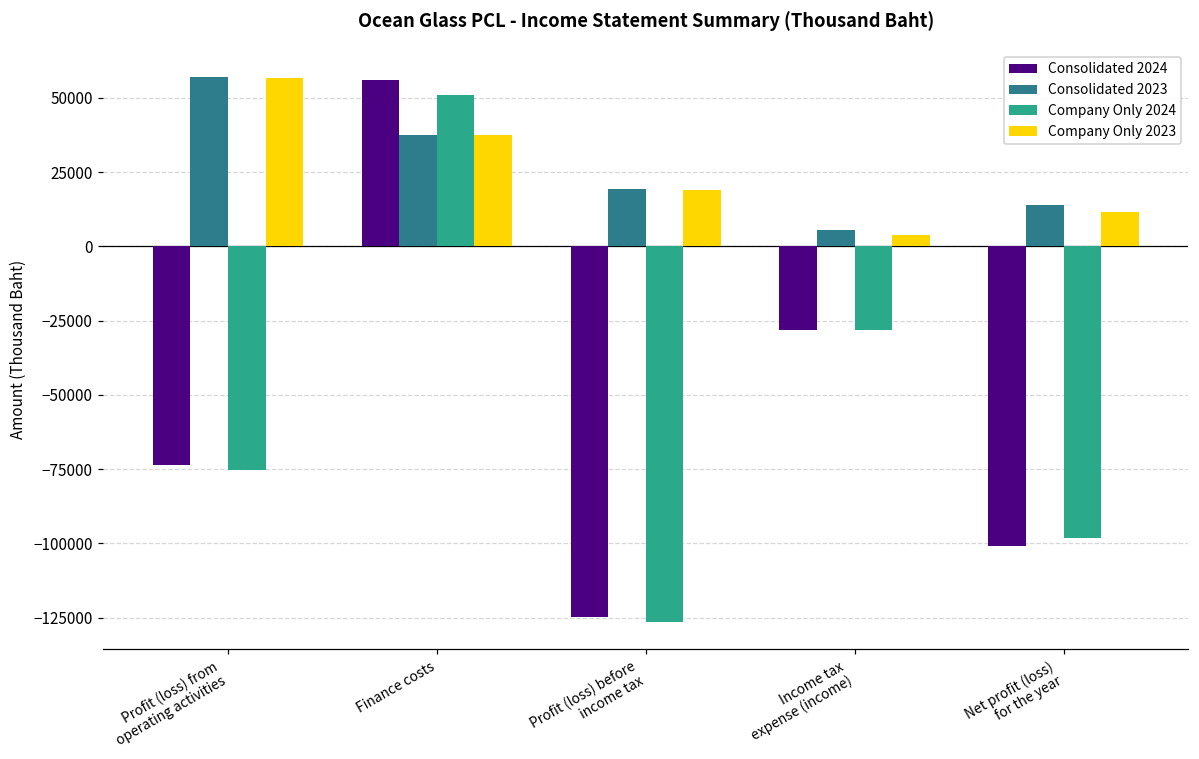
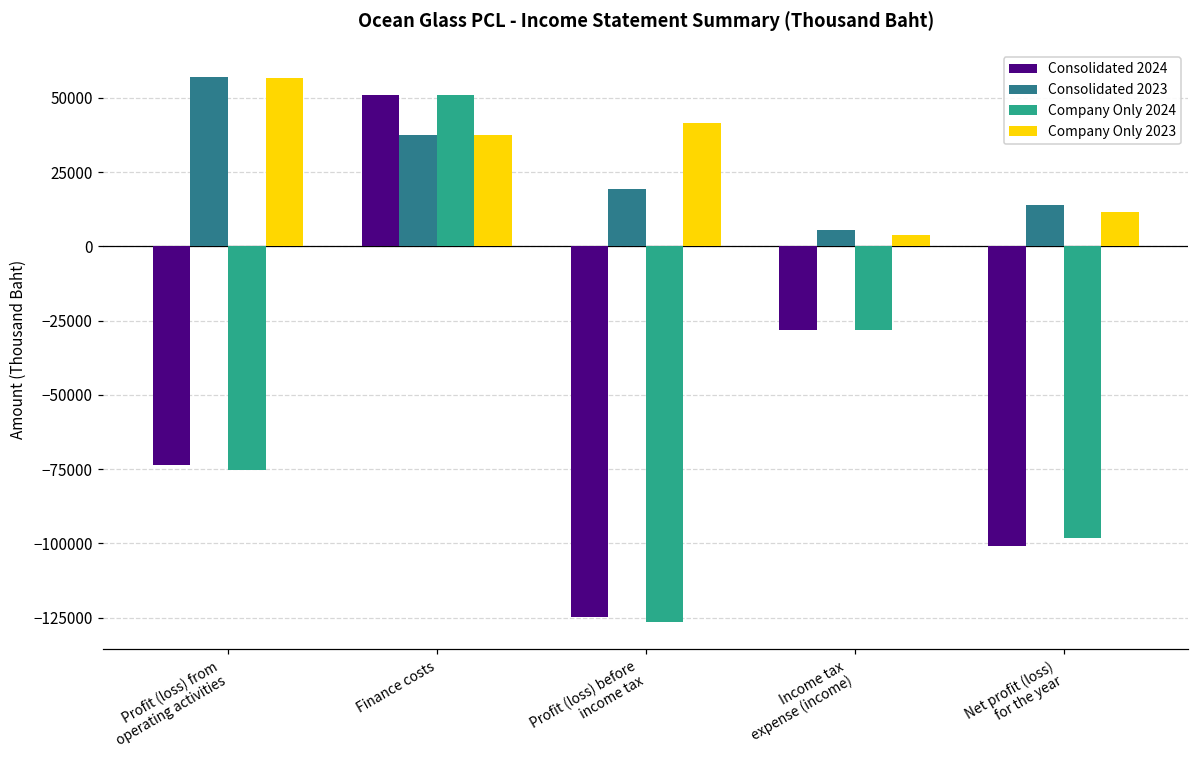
Consolidated 2024, Finance costs: 56000 -> 51000
Company Only 2023, Profit (loss) before income tax: 19000 -> 41000
